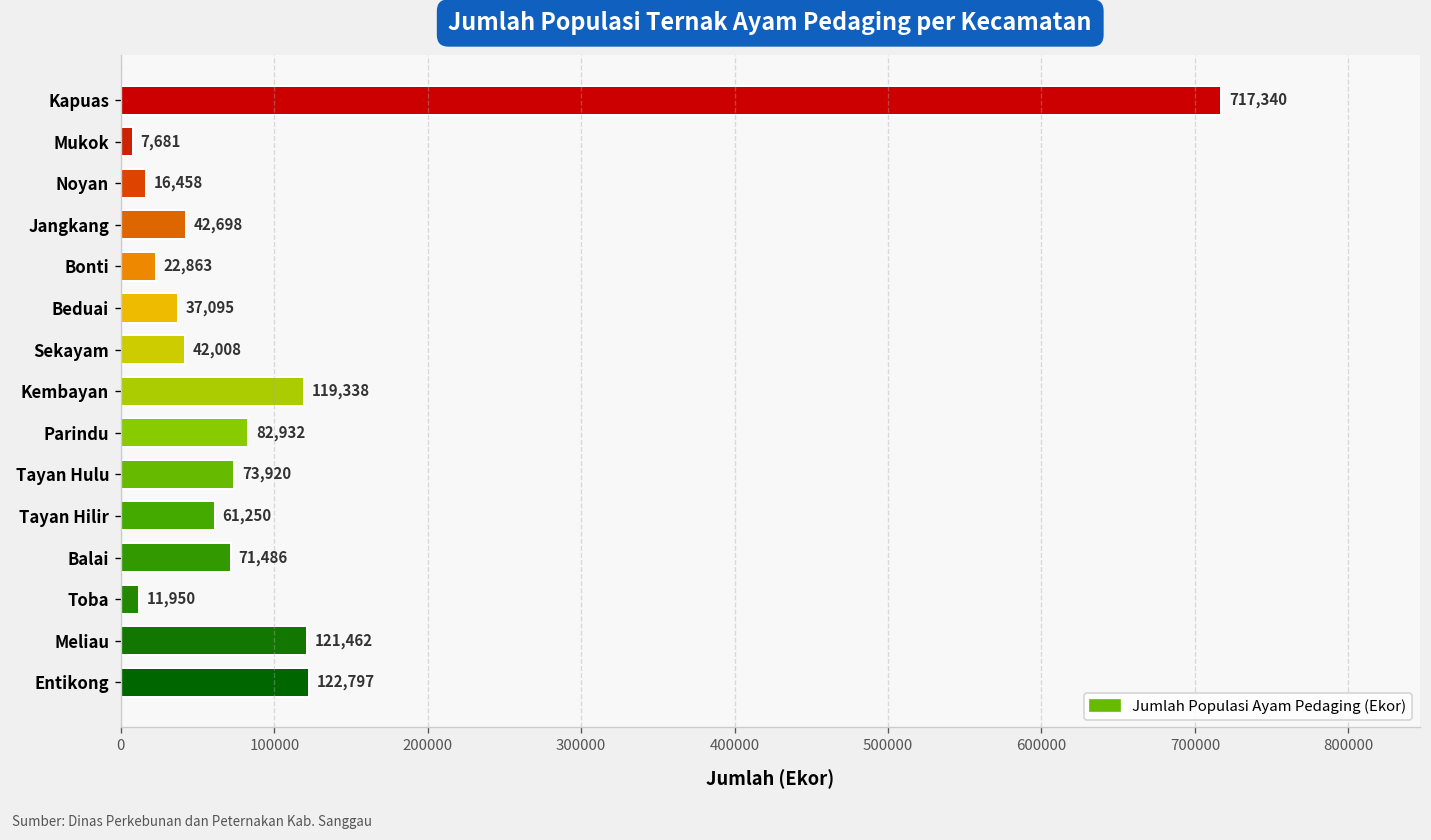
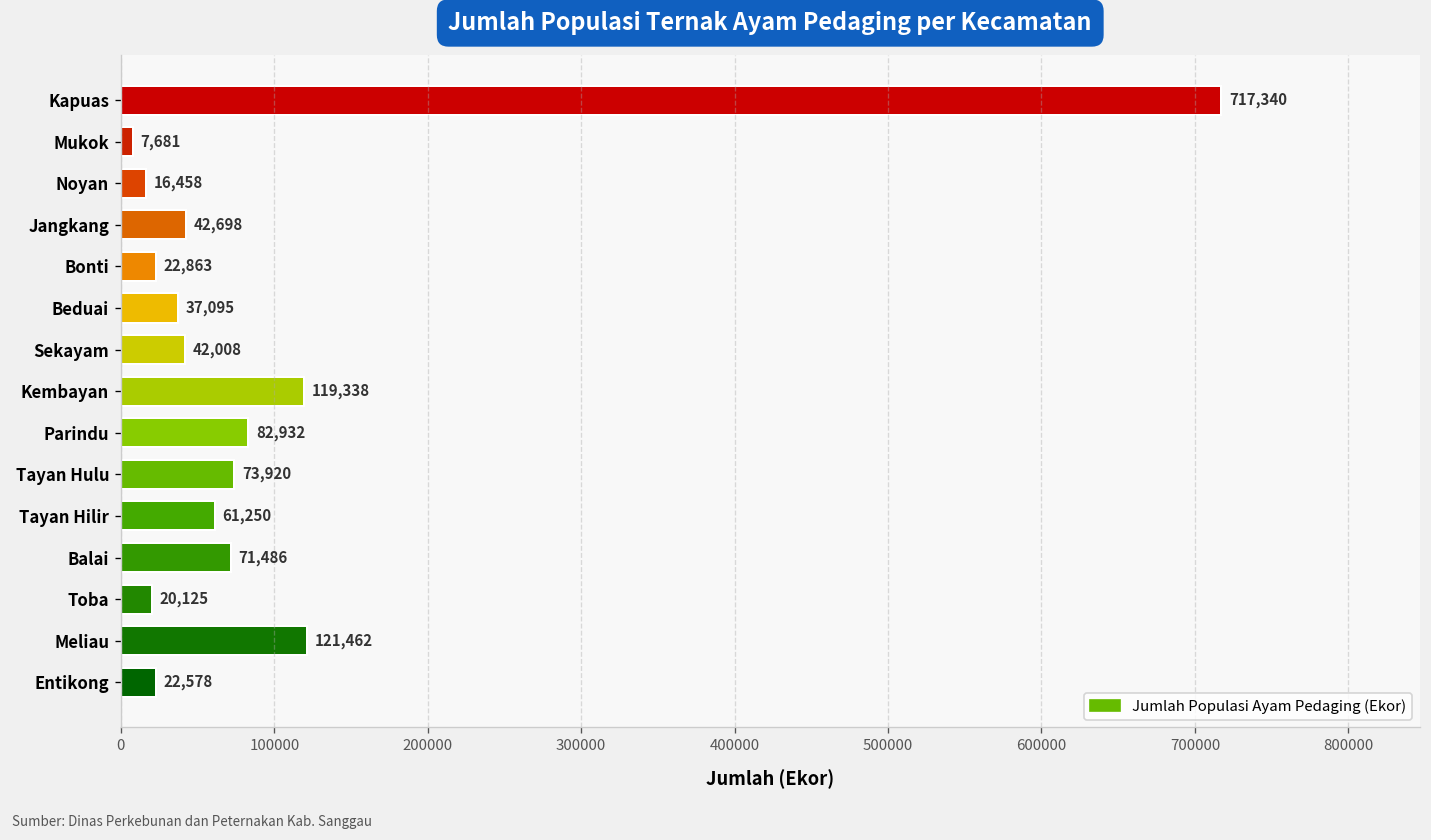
Toba: 11,950 -> 20,125
Entikong: 122,797 -> 22,578
